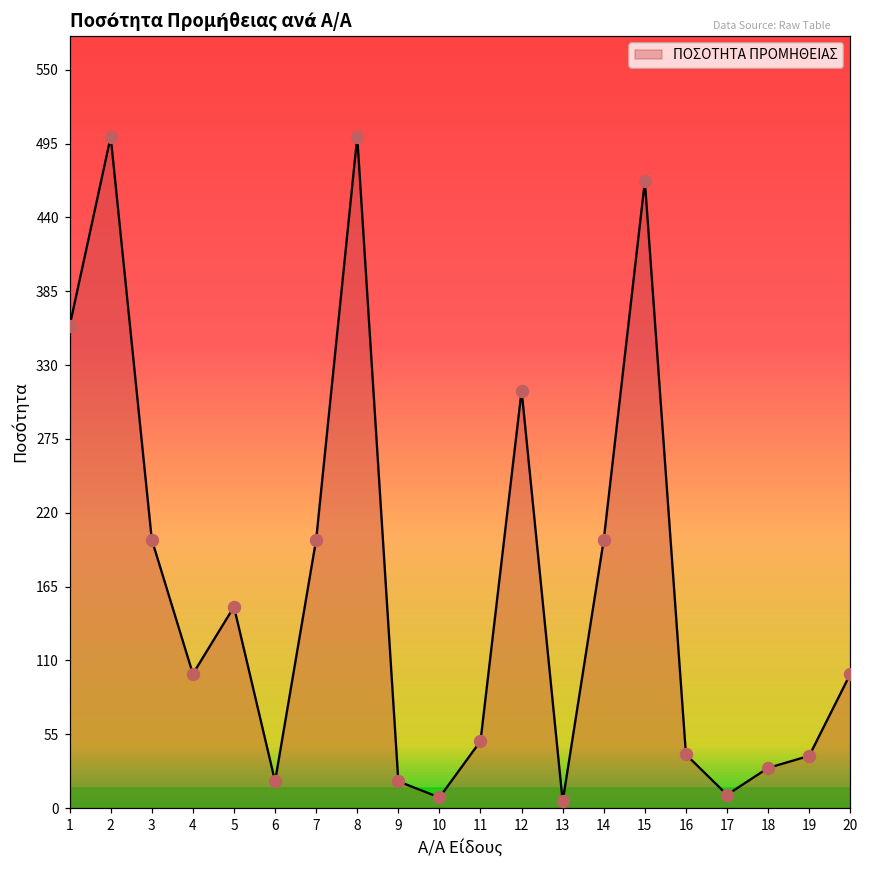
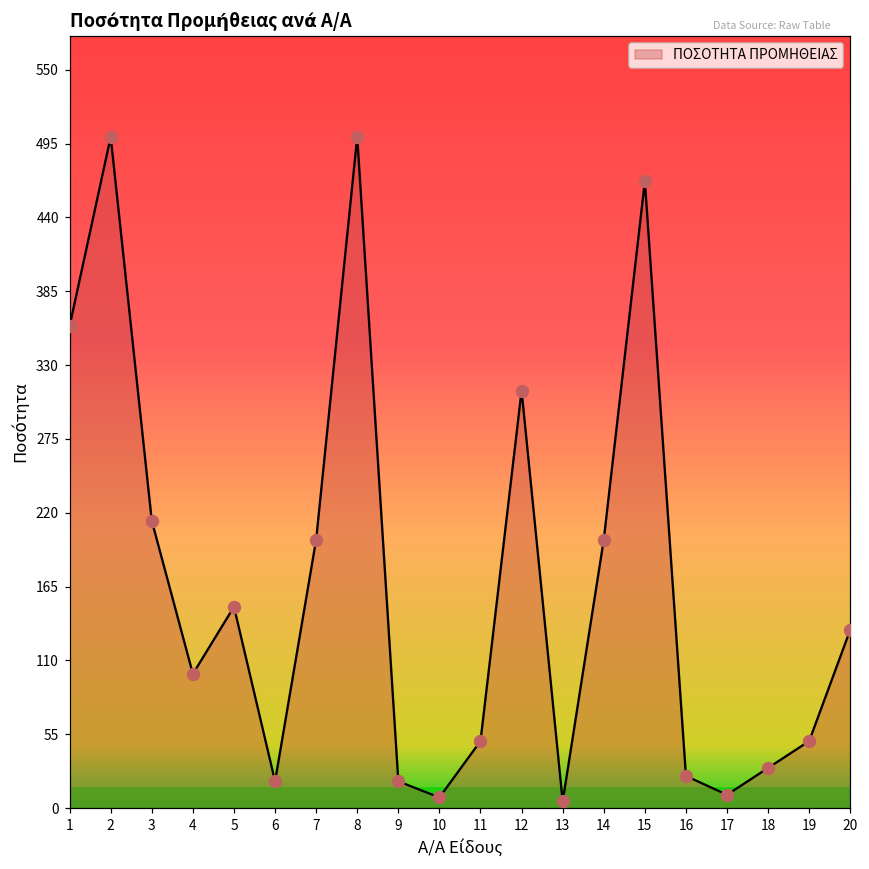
3: 200 -> 214
16: 40 -> 24
19: 39 -> 50
20: 100 -> 133
